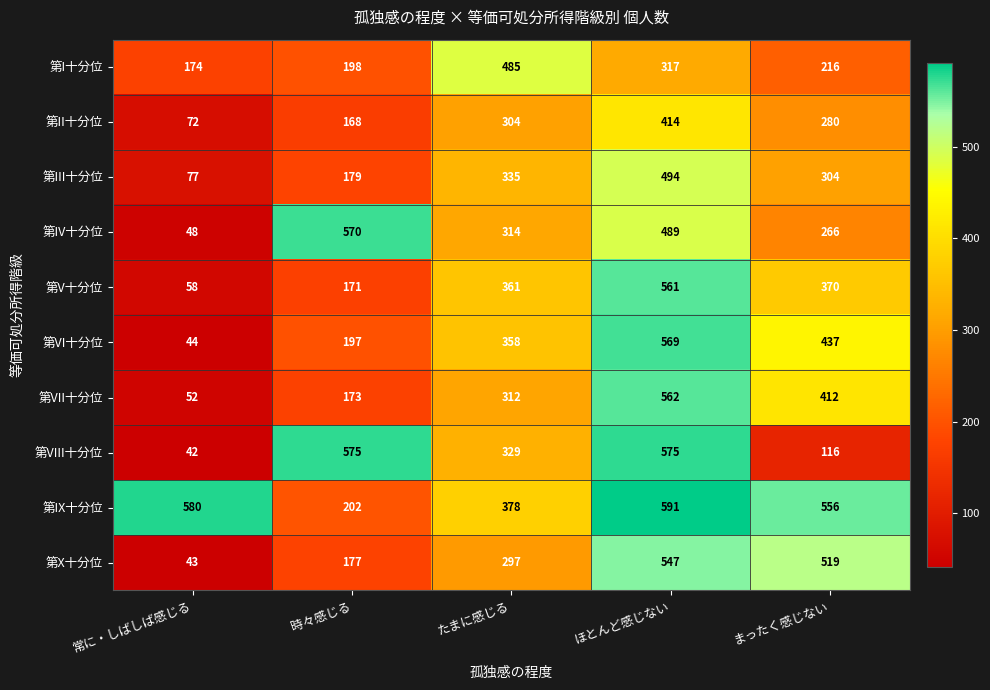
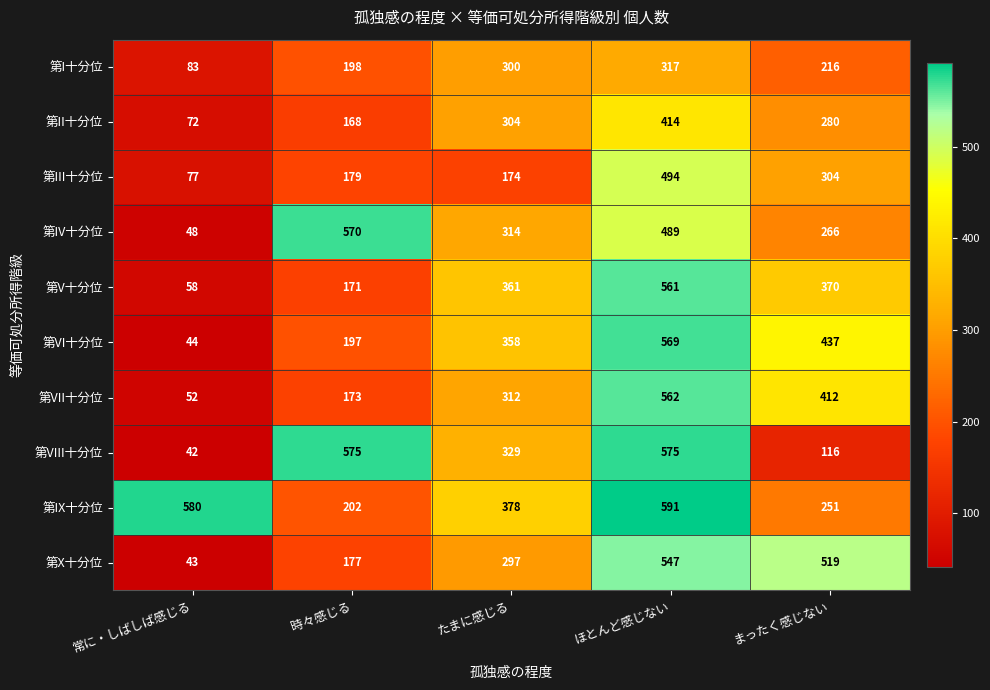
第I十分位, 常に・しばしば感じる: 174 -> 83
第I十分位, たまに感じる: 485 -> 300
第III十分位, たまに感じる: 335 -> 174
第IX十分位, まったく感じない: 556 -> 251
